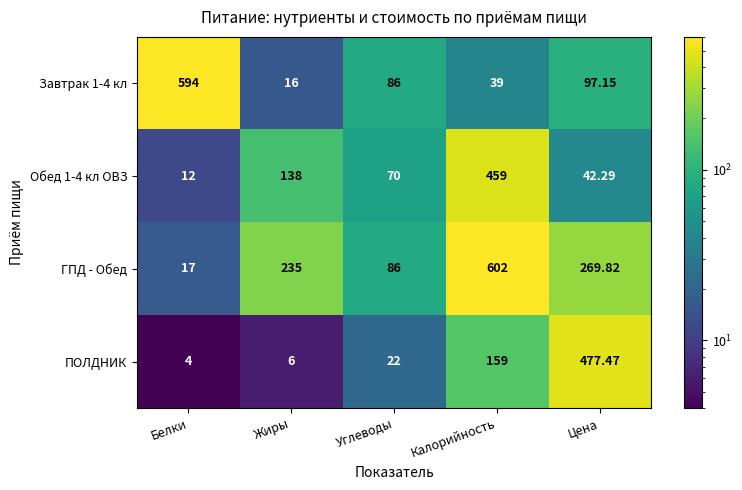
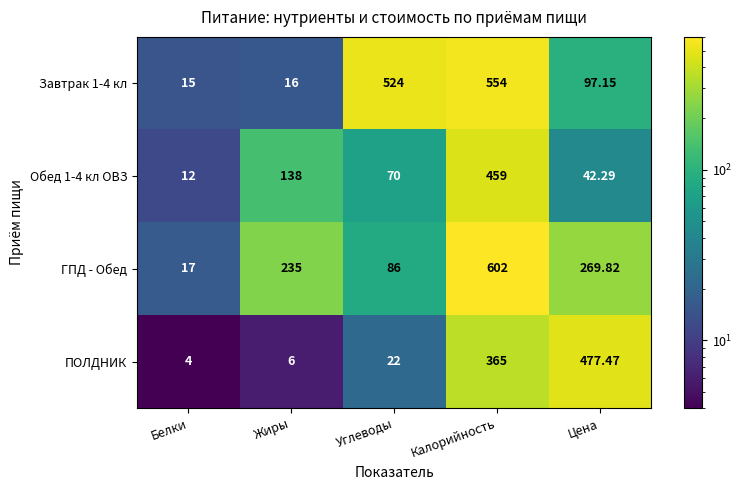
Завтрак 1-4 кл, Белки: 594 -> 15
Завтрак 1-4 кл, Углеводы: 86 -> 524
Завтрак 1-4 кл, Калорийность: 39 -> 554
ПОЛДНИК, Калорийность: 159 -> 365
